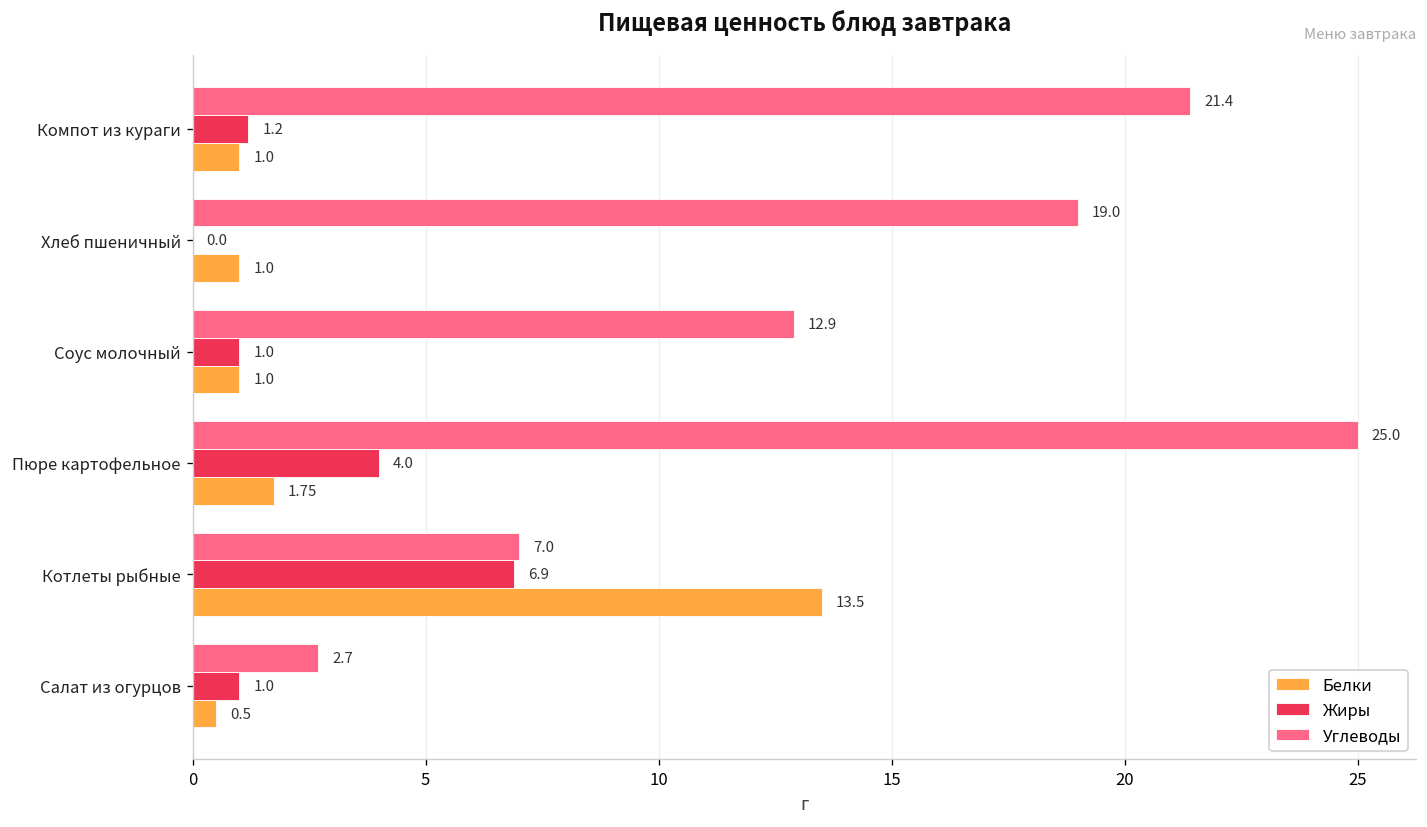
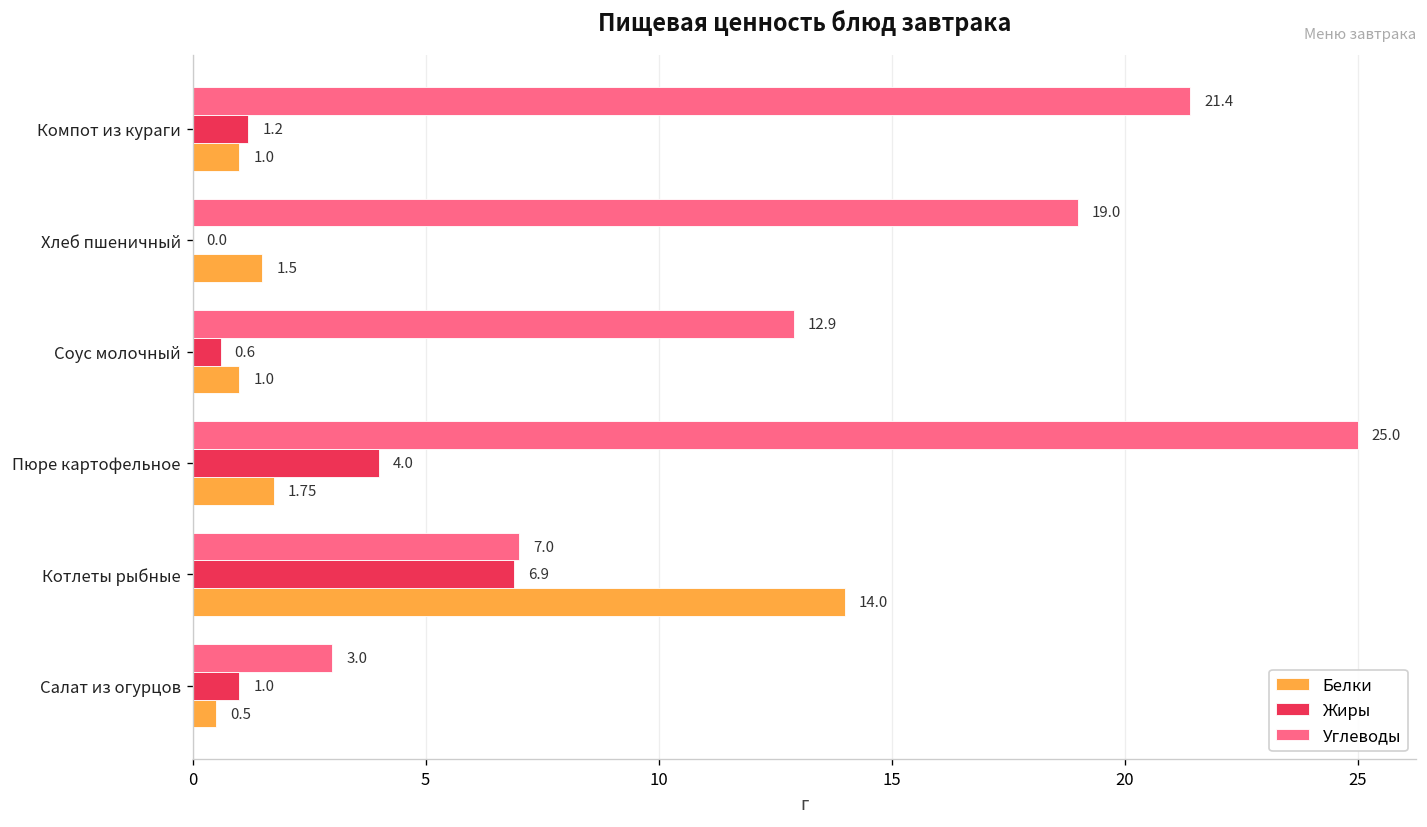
Белки, Хлеб пшеничный: 1.0 -> 1.5
Жиры, Соус молочный: 1.0 -> 0.6
Белки, Котлеты рыбные: 13.5 -> 14.0
Углеводы, Салат из огурцов: 2.7 -> 3.0
